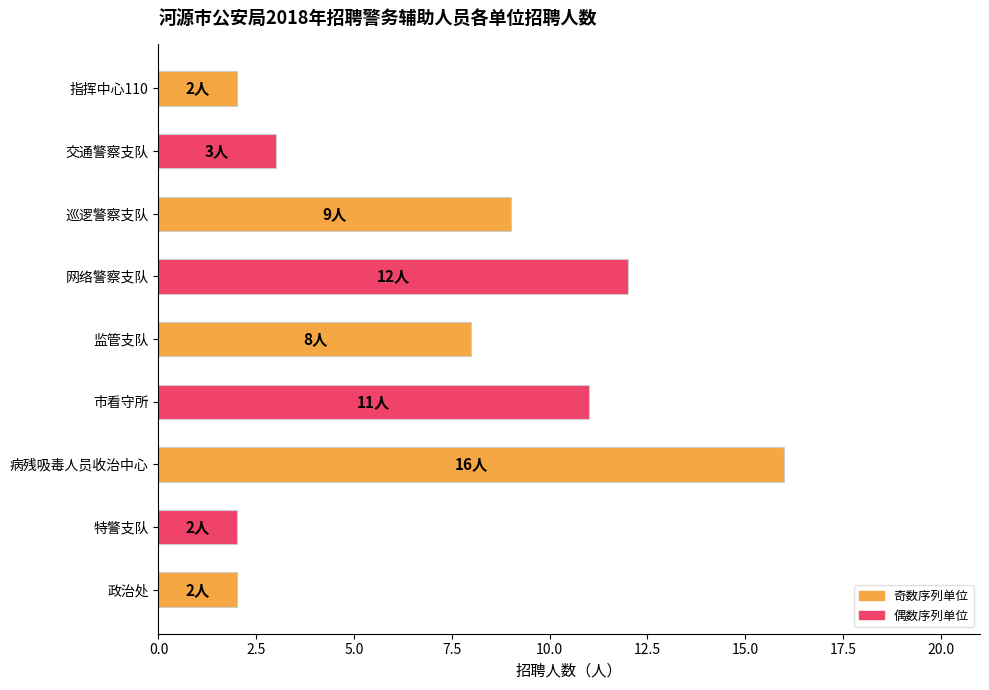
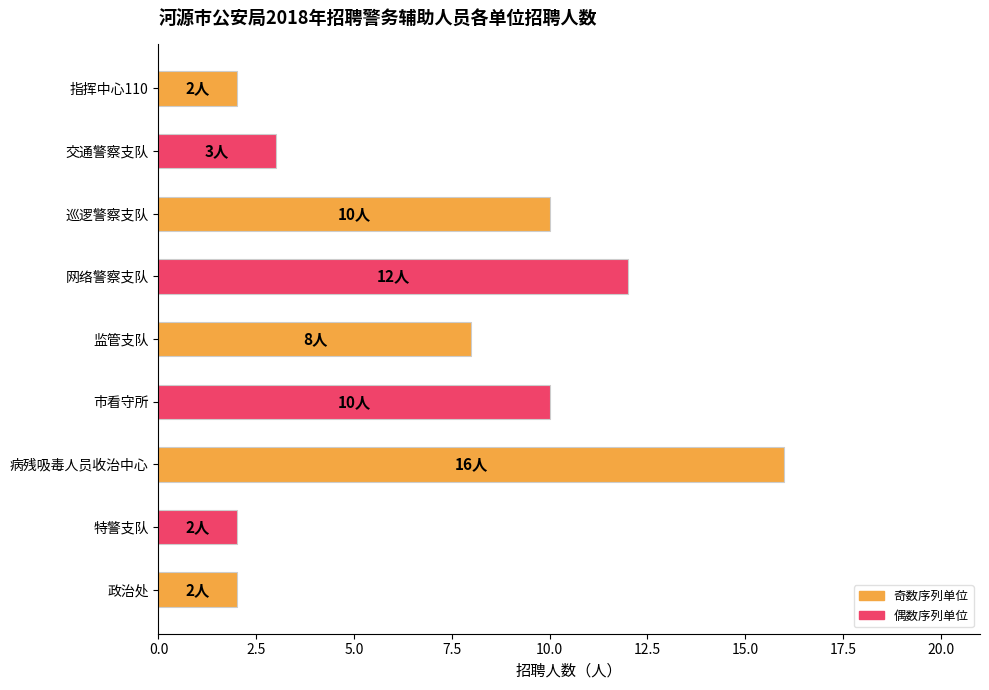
巡逻警察支队: 9人 -> 10人
市看守所: 11人 -> 10人
